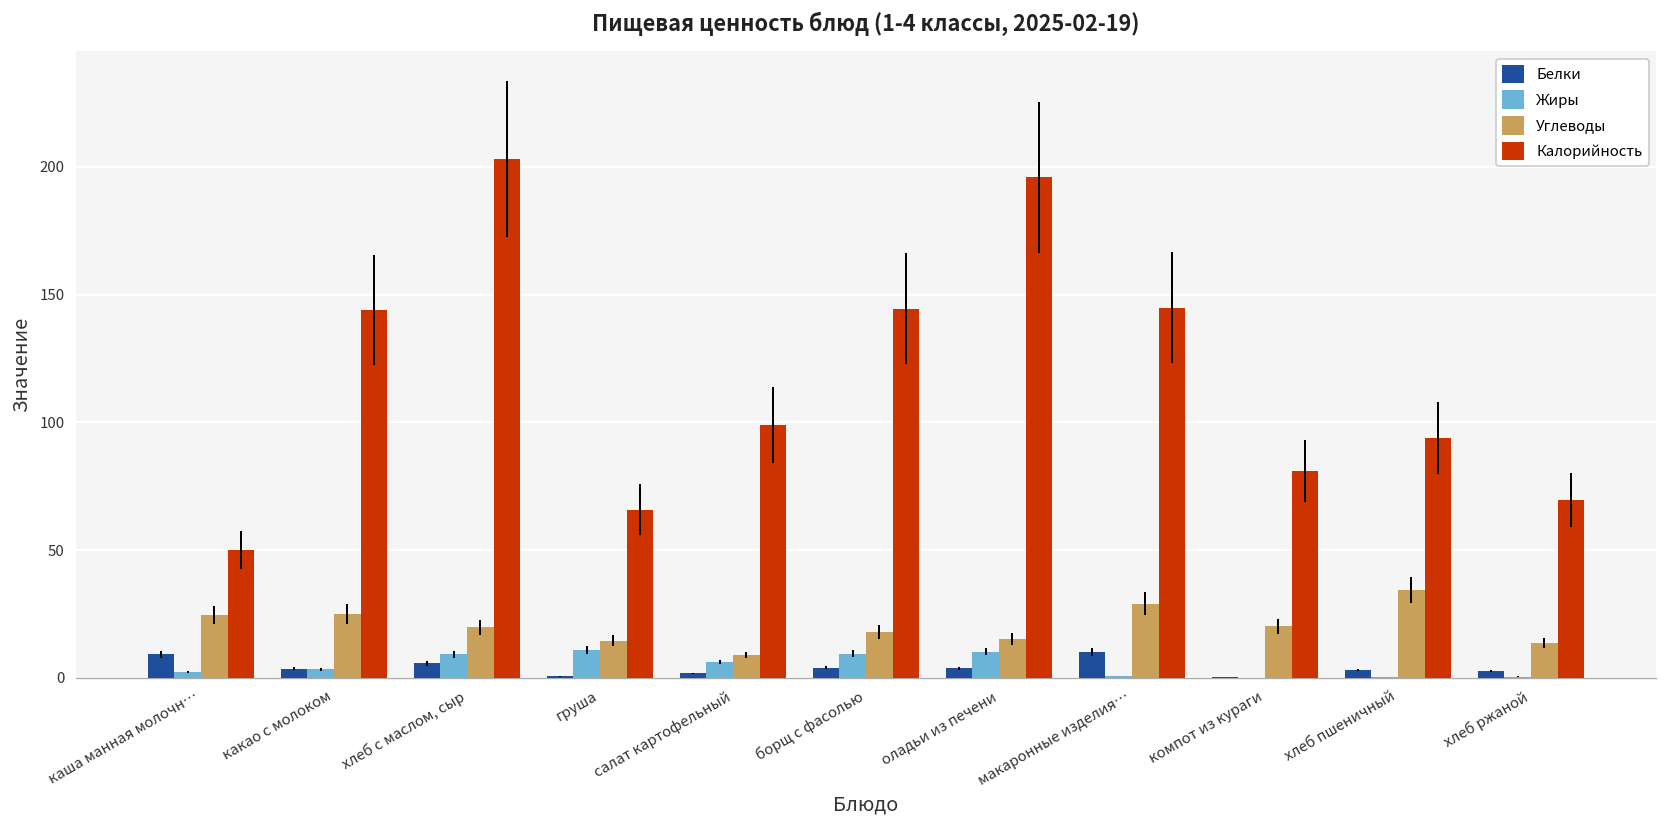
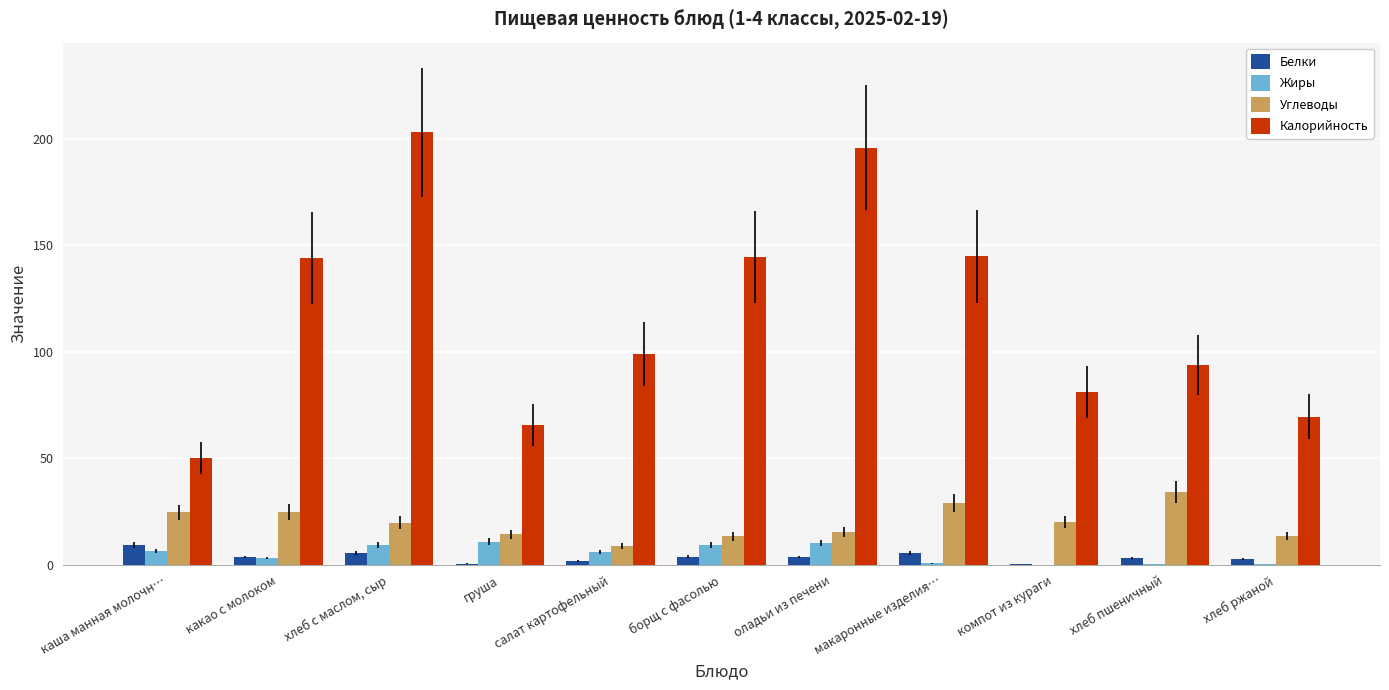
Жиры, каша манная молочн…: 2 -> 7
Углеводы, борщ с фасолью: 18 -> 13
Белки, макаронные изделия…: 10 -> 6
